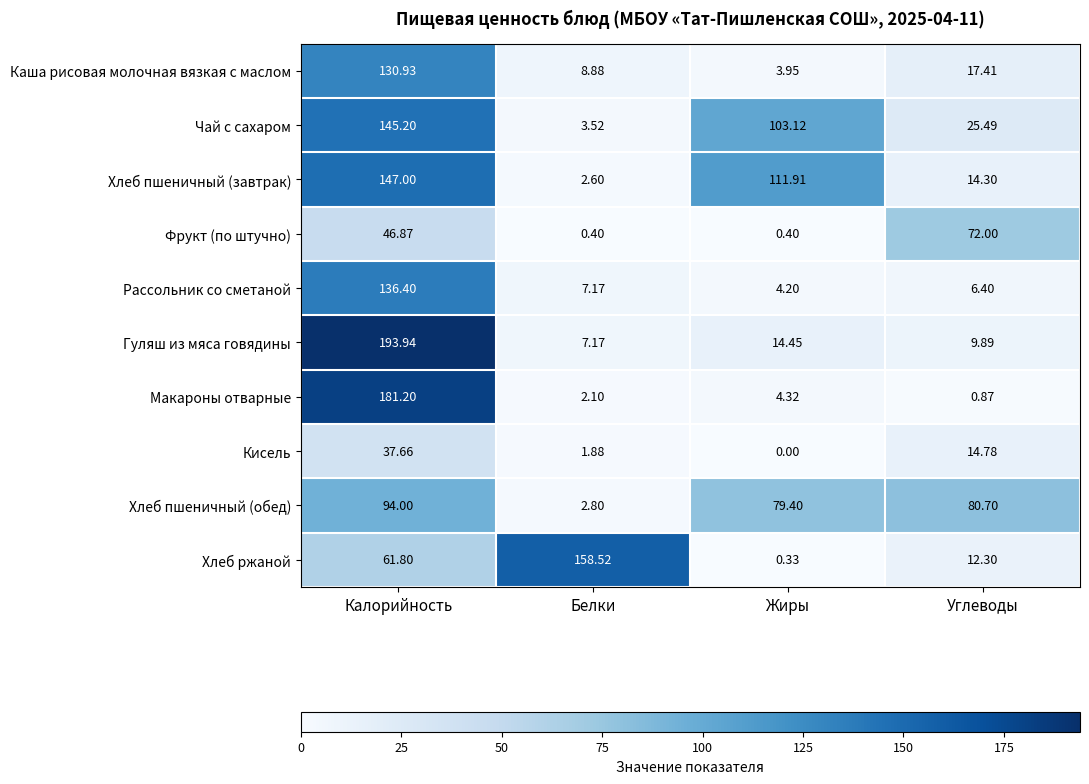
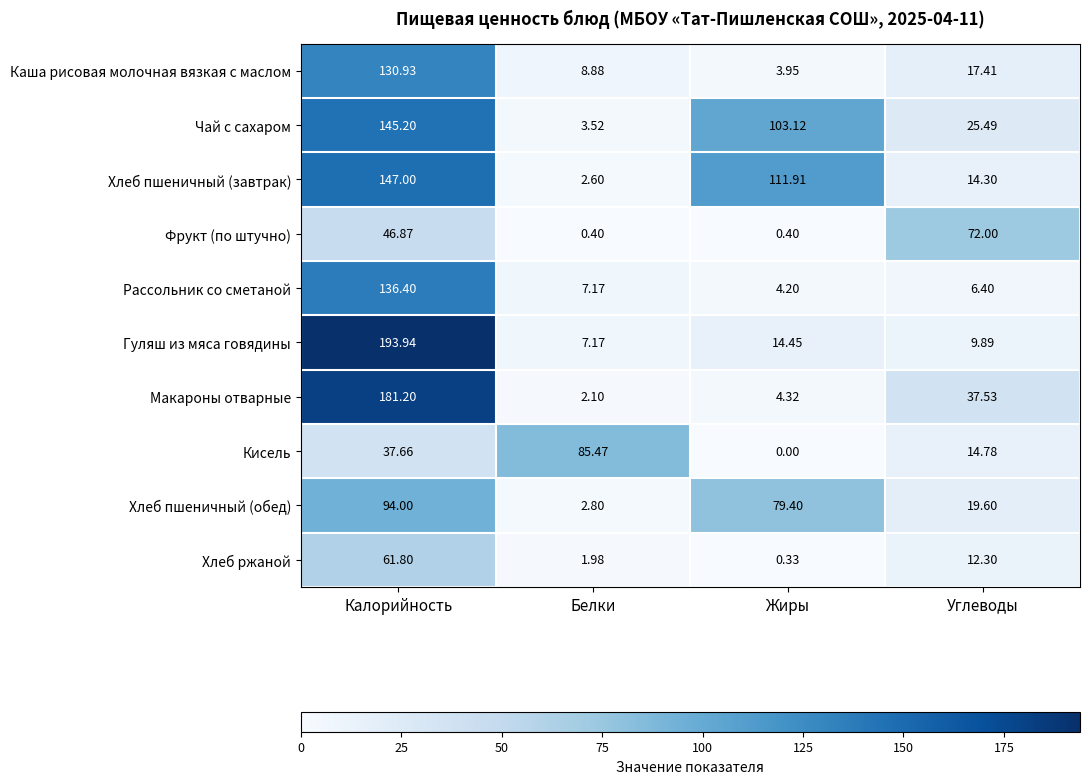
Макароны отварные, Углеводы: 0.87 -> 37.53
Кисель, Белки: 1.88 -> 85.47
Хлеб пшеничный (обед), Углеводы: 80.70 -> 19.60
Хлеб ржаной, Белки: 158.52 -> 1.98
